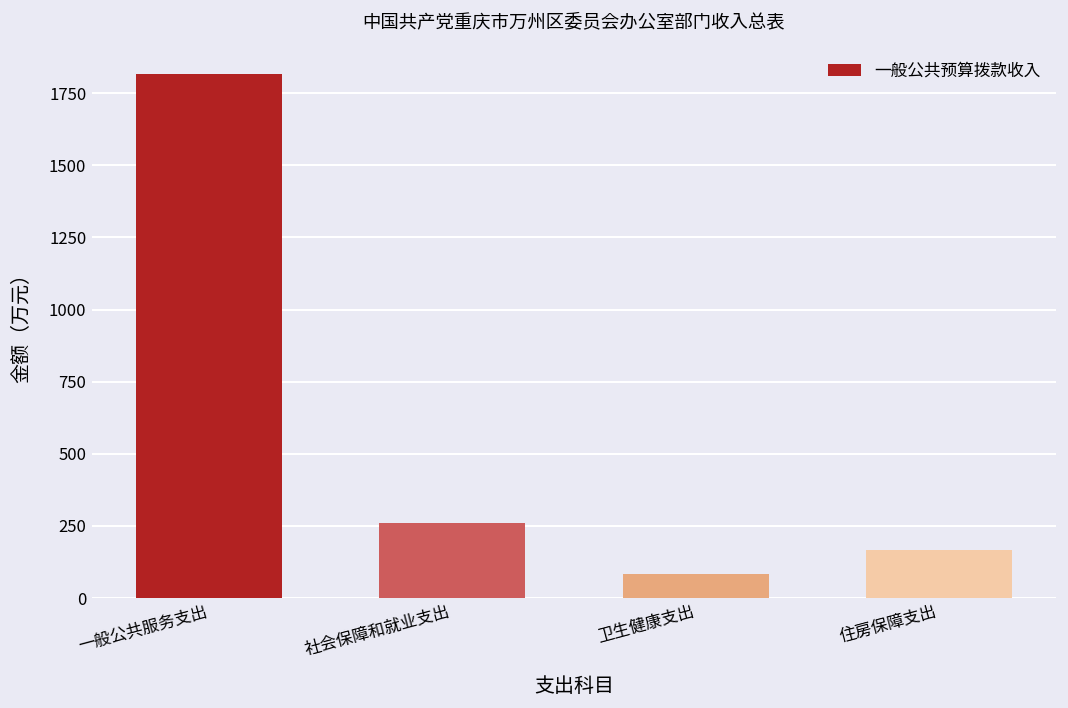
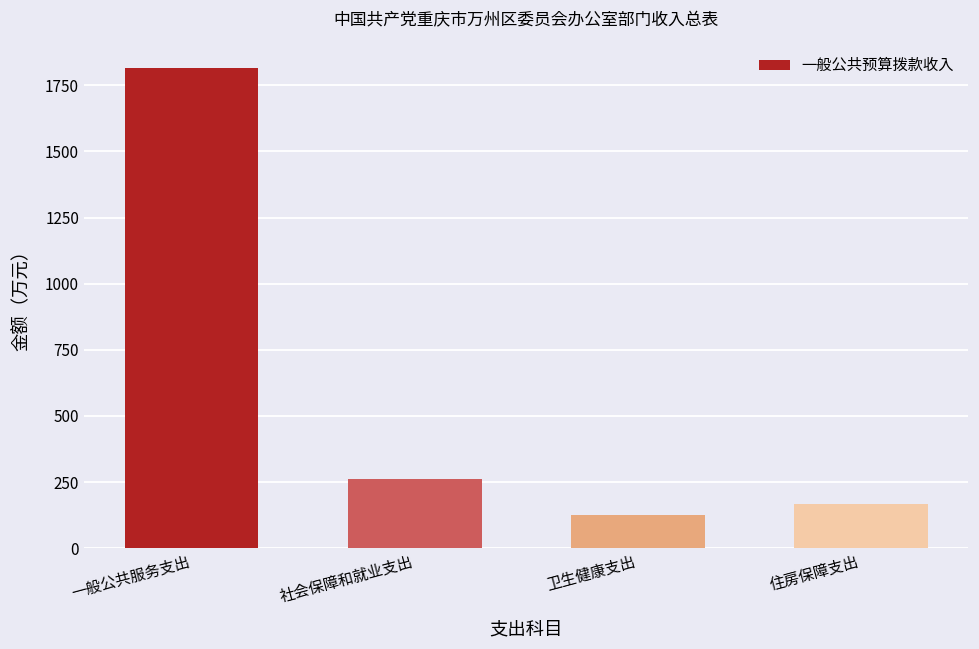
卫生健康支出: 80 -> 130
